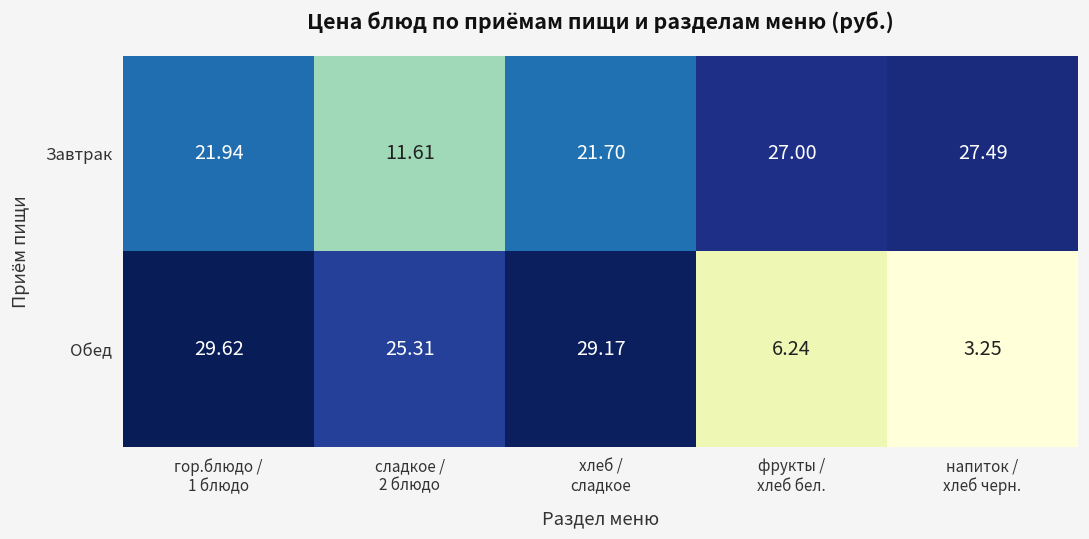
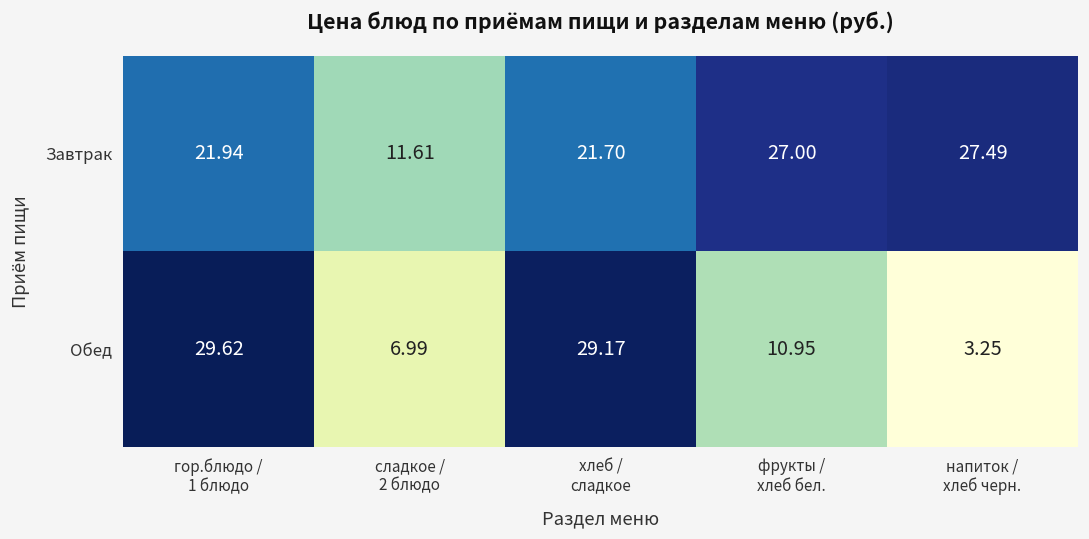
Обед, сладкое / 2 блюдо: 25.31 -> 6.99
Обед, фрукты / хлеб бел.: 6.24 -> 10.95
